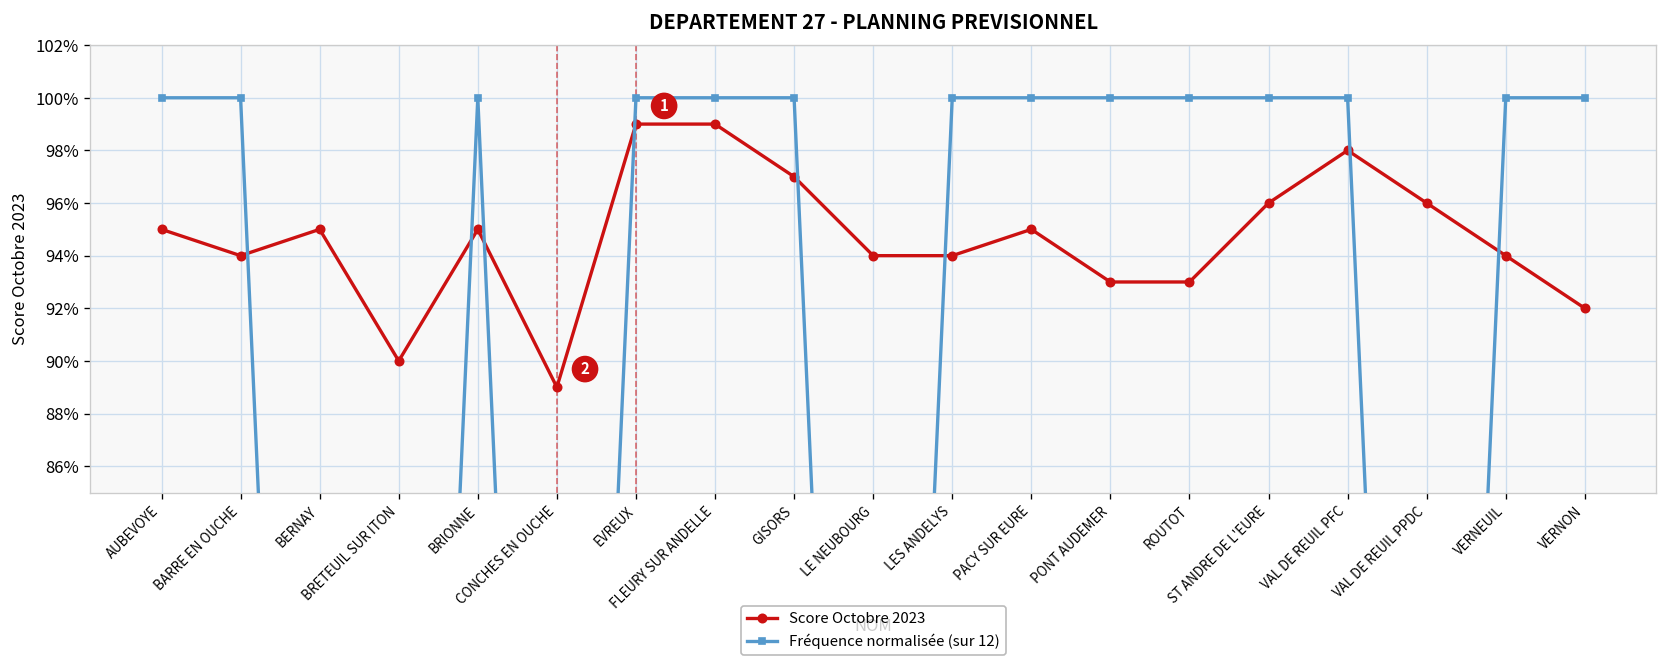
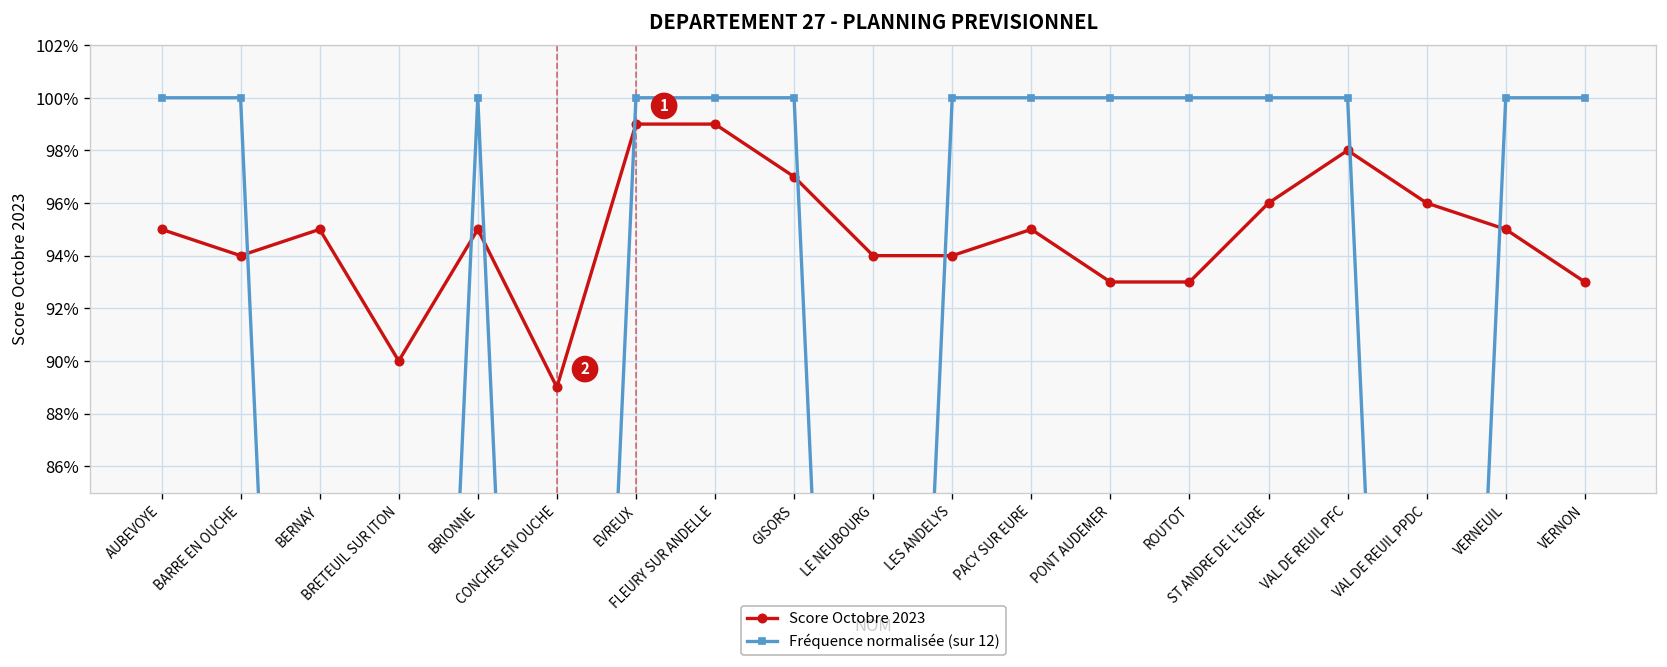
Score Octobre 2023, VERNEUIL: 94.0% -> 95.0%
Score Octobre 2023, VERNON: 92.0% -> 93.0%
